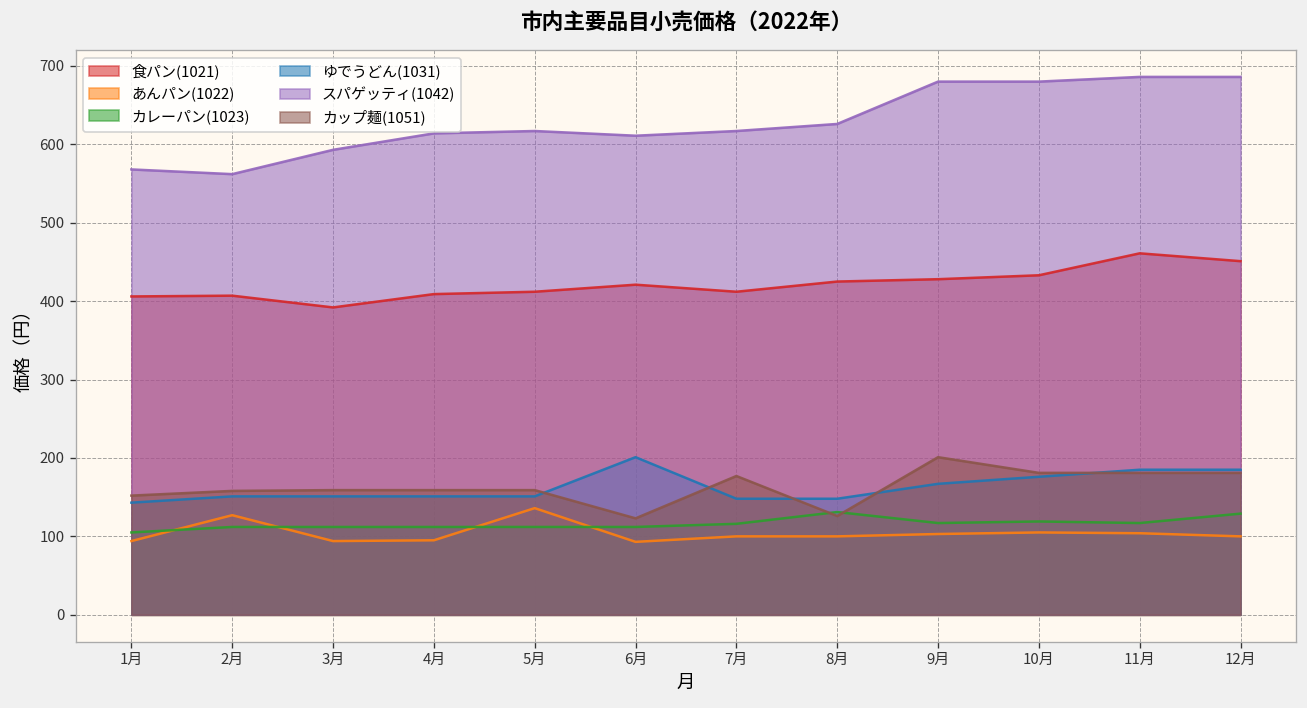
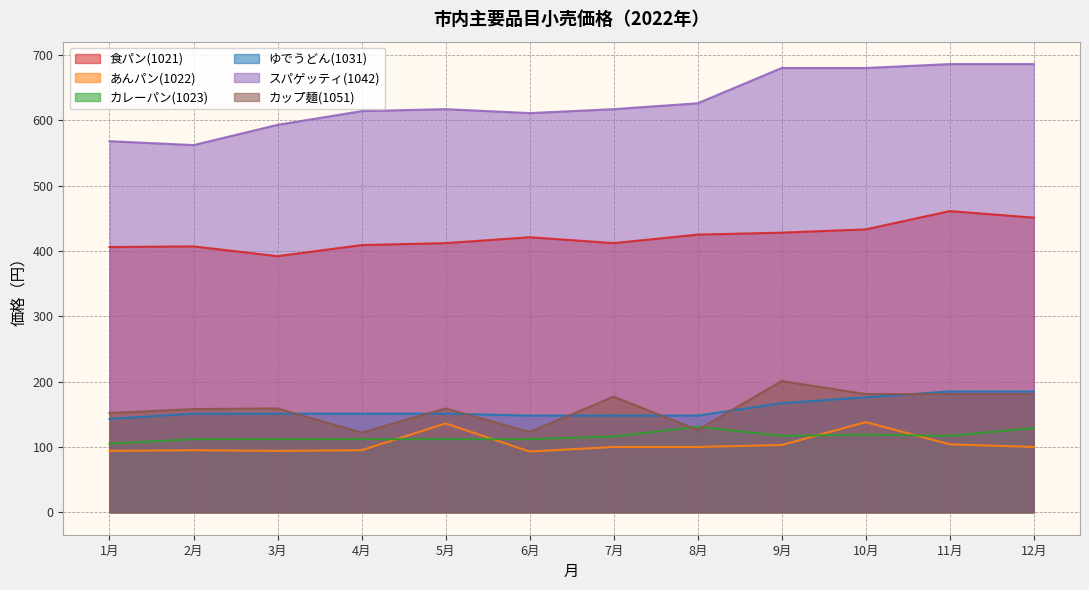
あんパン(1022), 2月: 130 -> 100
カップ麺(1051), 4月: 160 -> 120
ゆでうどん(1031), 6月: 200 -> 150
あんパン(1022), 10月: 110 -> 140
